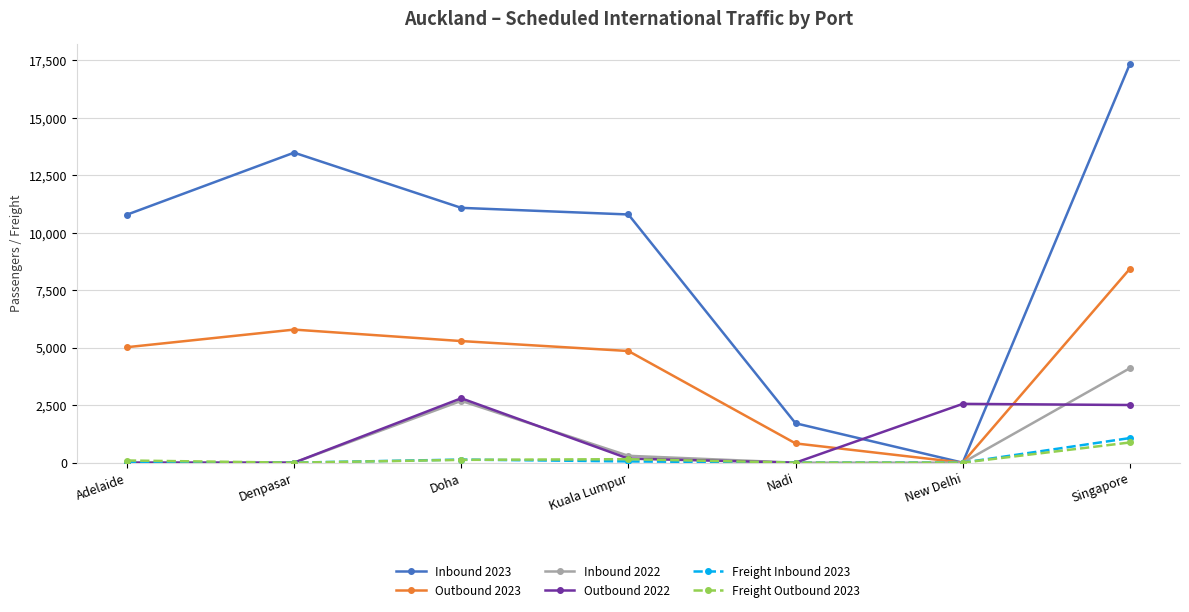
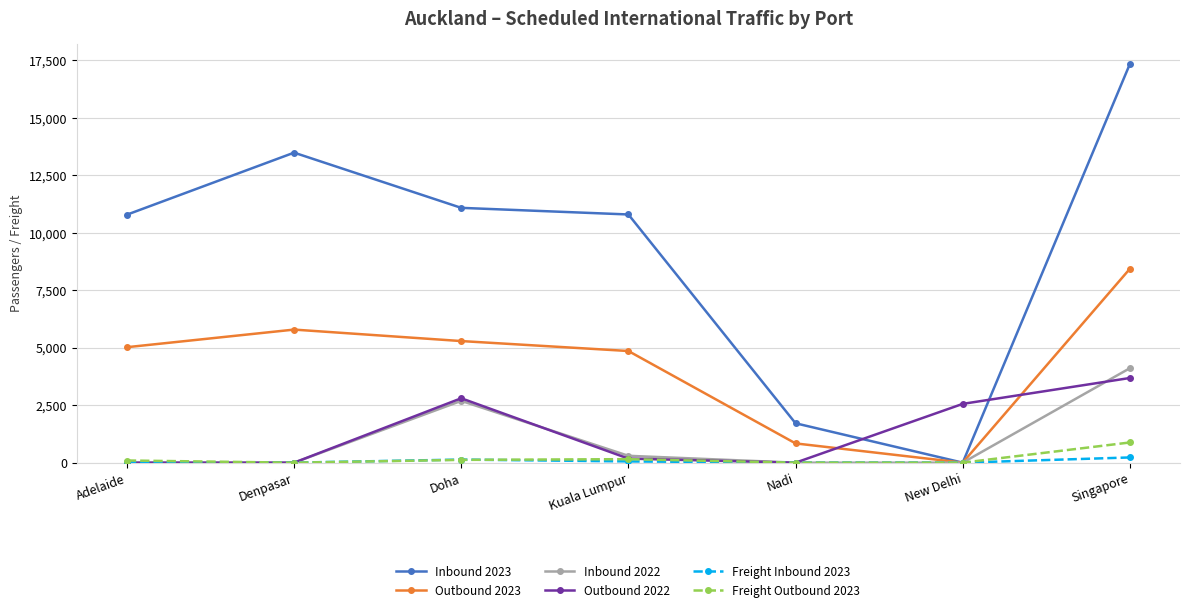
Outbound 2022, Singapore: 2,500 -> 3,700
Freight Inbound 2023, Singapore: 1,100 -> 200
